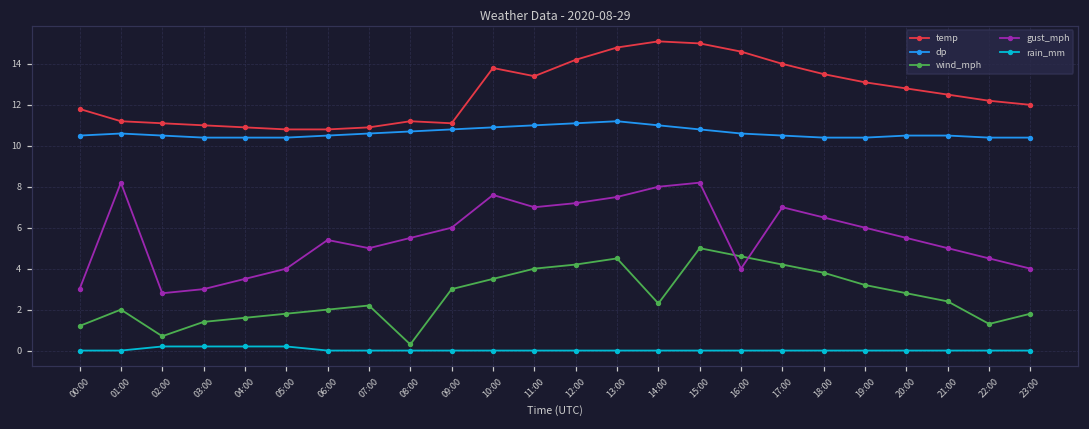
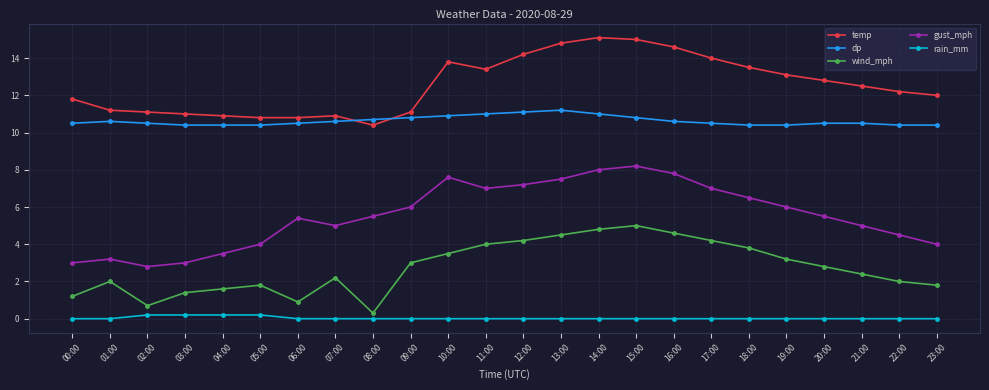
gust_mph, 01:00: 8.2 -> 3.2
wind_mph, 06:00: 2.0 -> 0.9
temp, 08:00: 11.2 -> 10.4
wind_mph, 14:00: 2.3 -> 4.8
gust_mph, 16:00: 4.0 -> 7.8
wind_mph, 22:00: 1.3 -> 2.0
